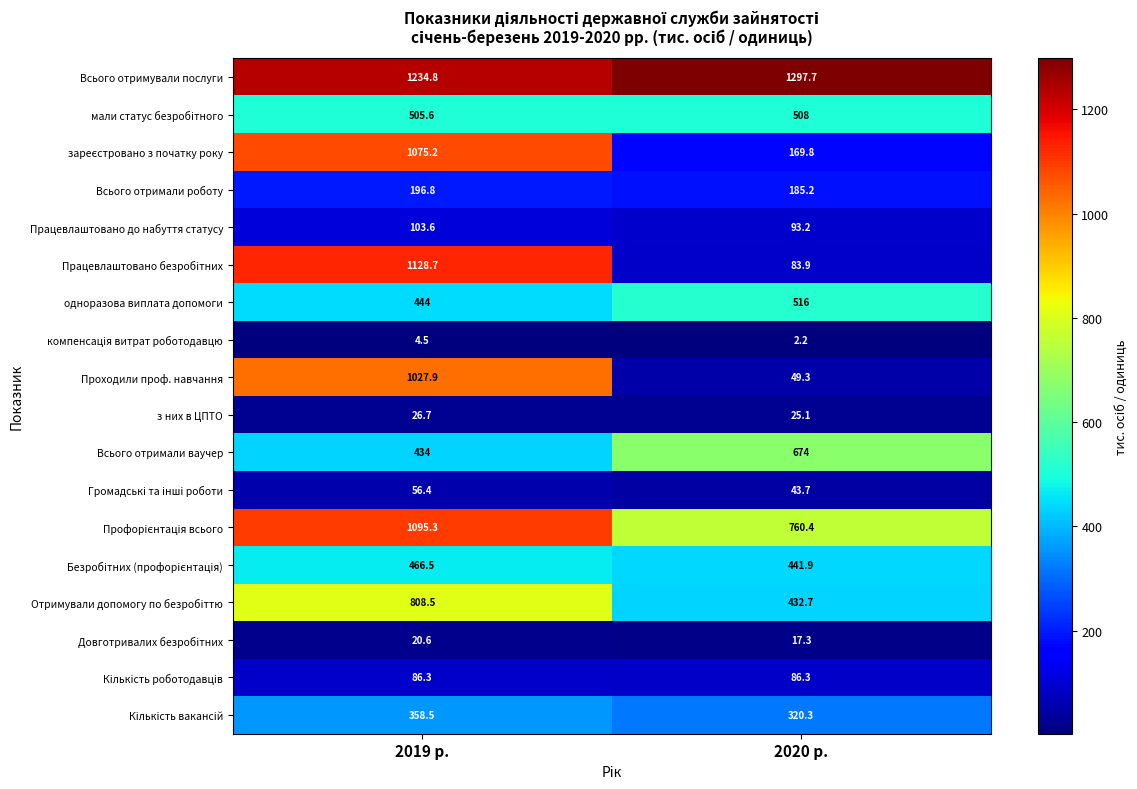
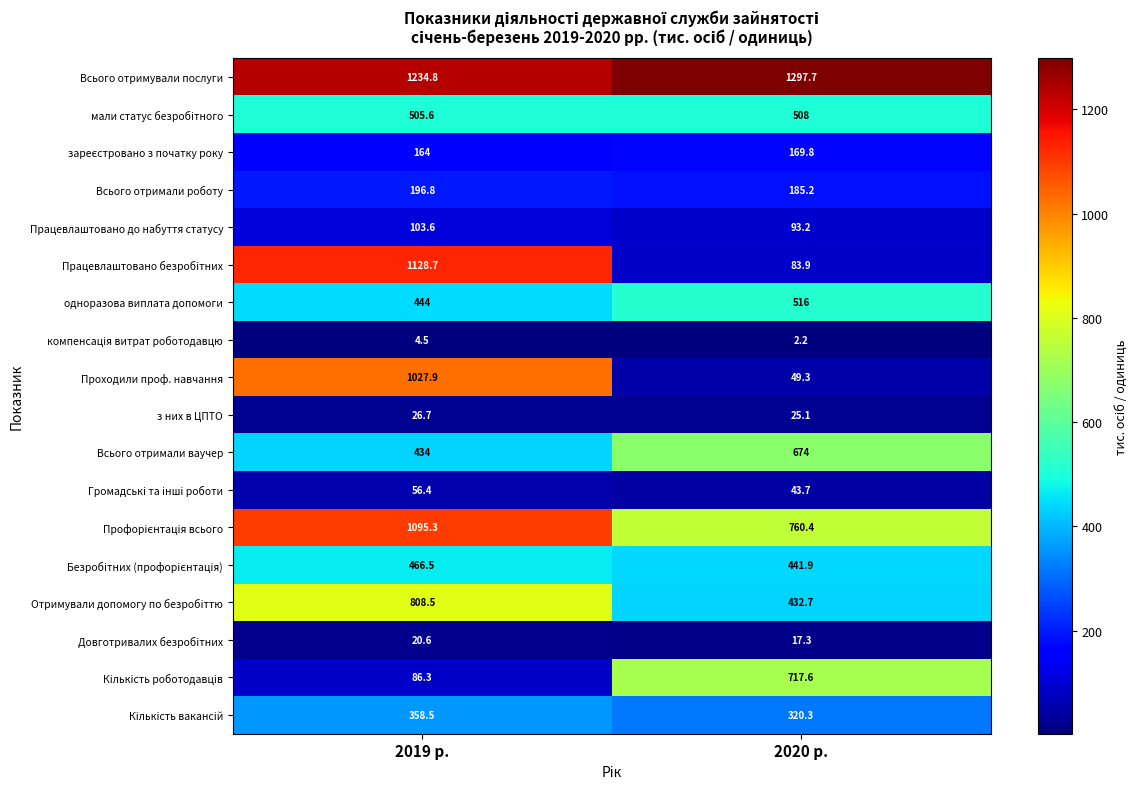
зареєстровано з початку року, 2019 р.: 1075.2 -> 164
Кількість роботодавців, 2020 р.: 86.3 -> 717.6
